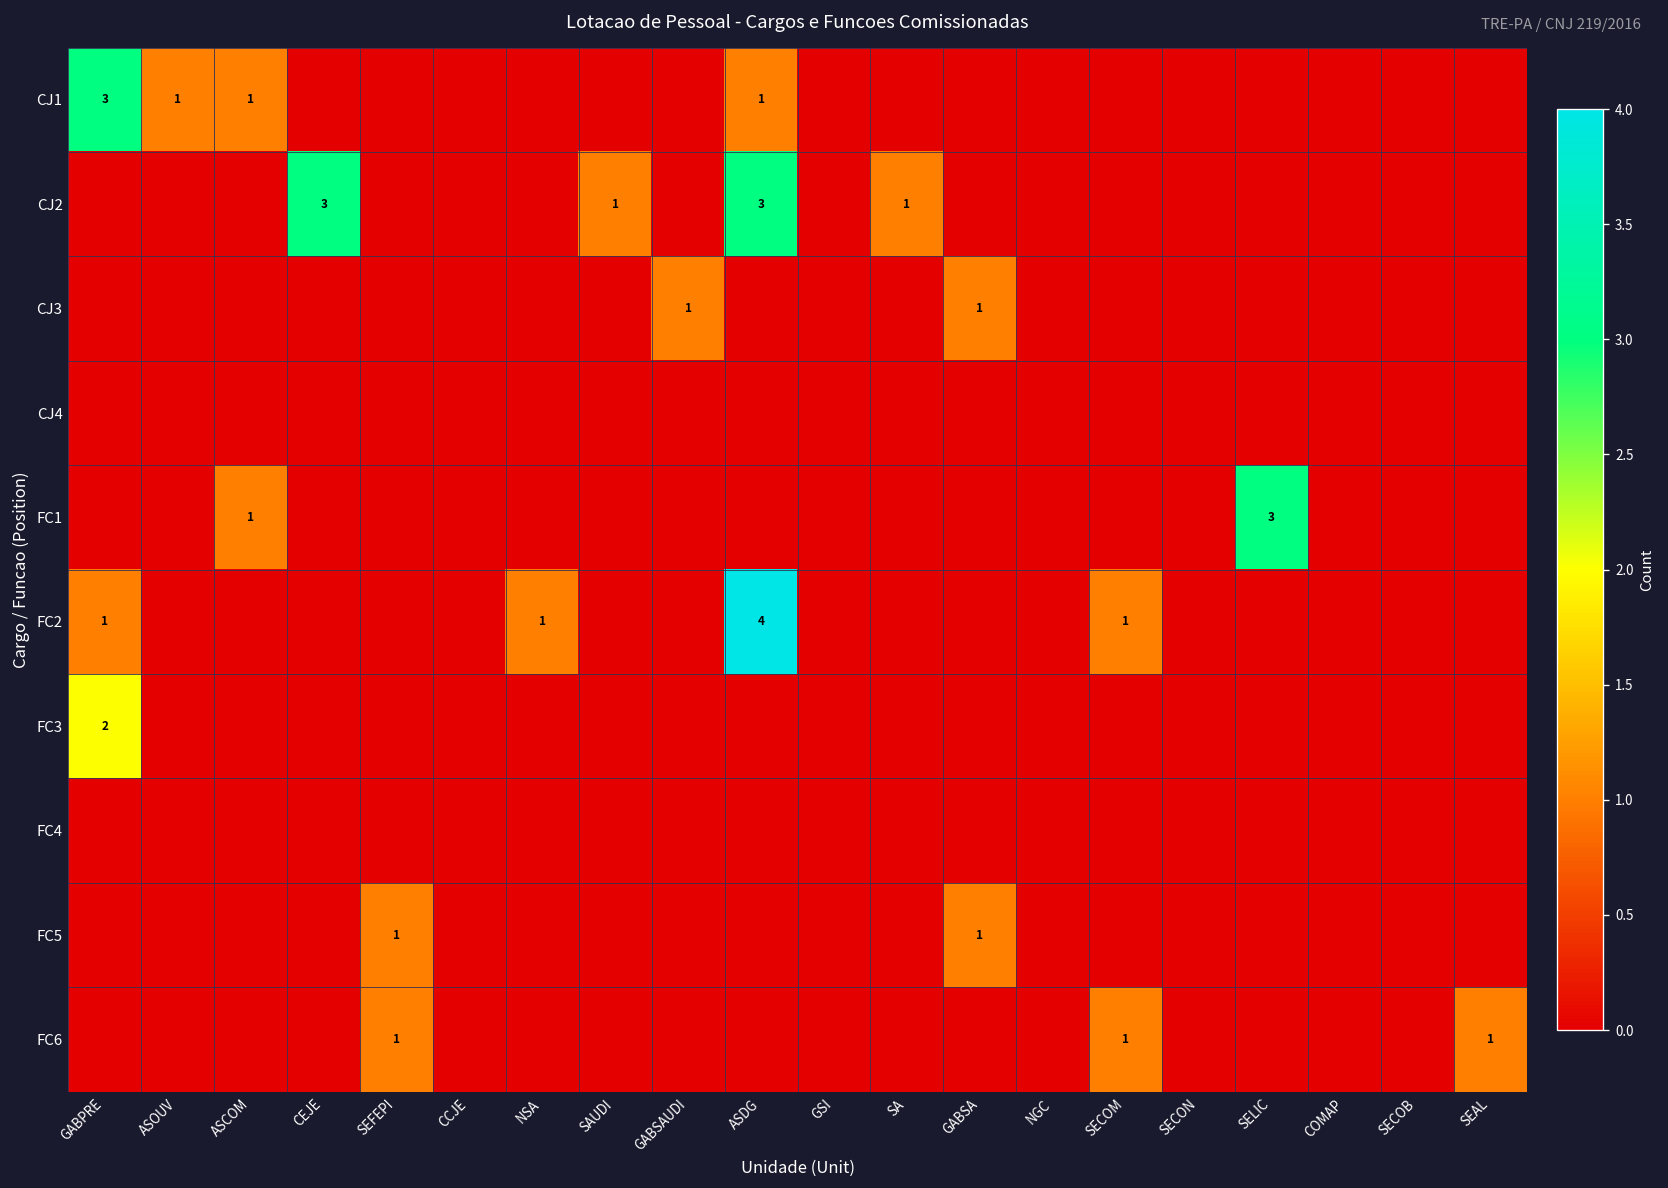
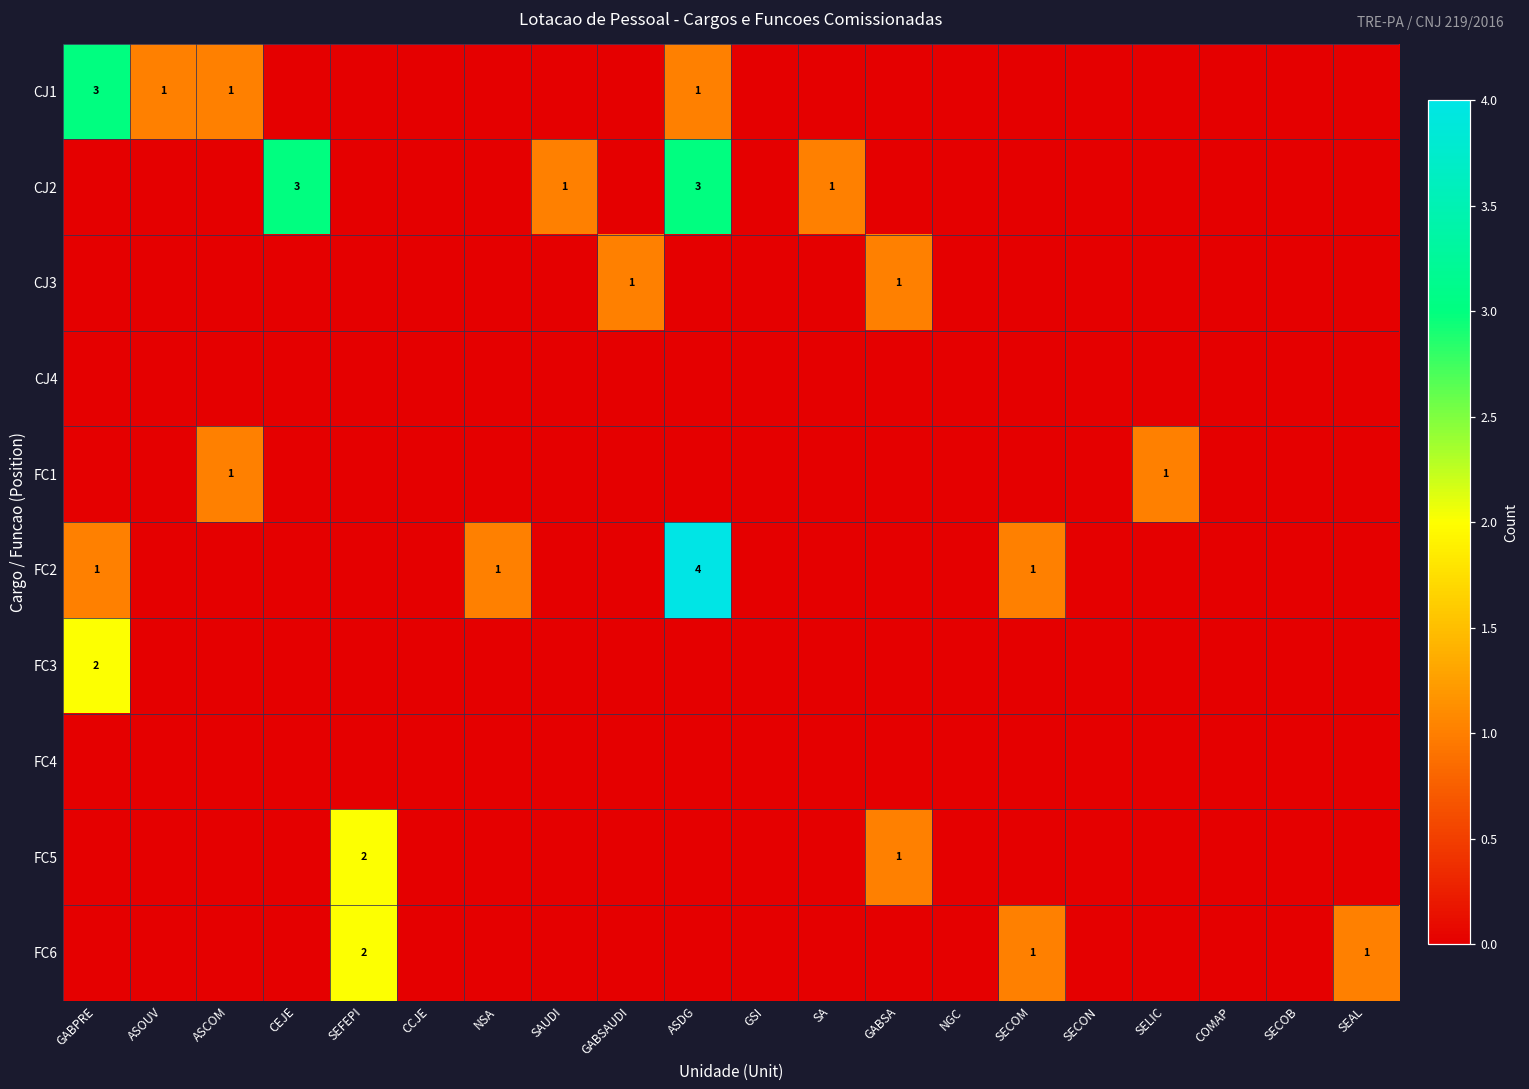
FC1, SELIC: 3 -> 1
FC5, SEFEPI: 1 -> 2
FC6, SEFEPI: 1 -> 2
